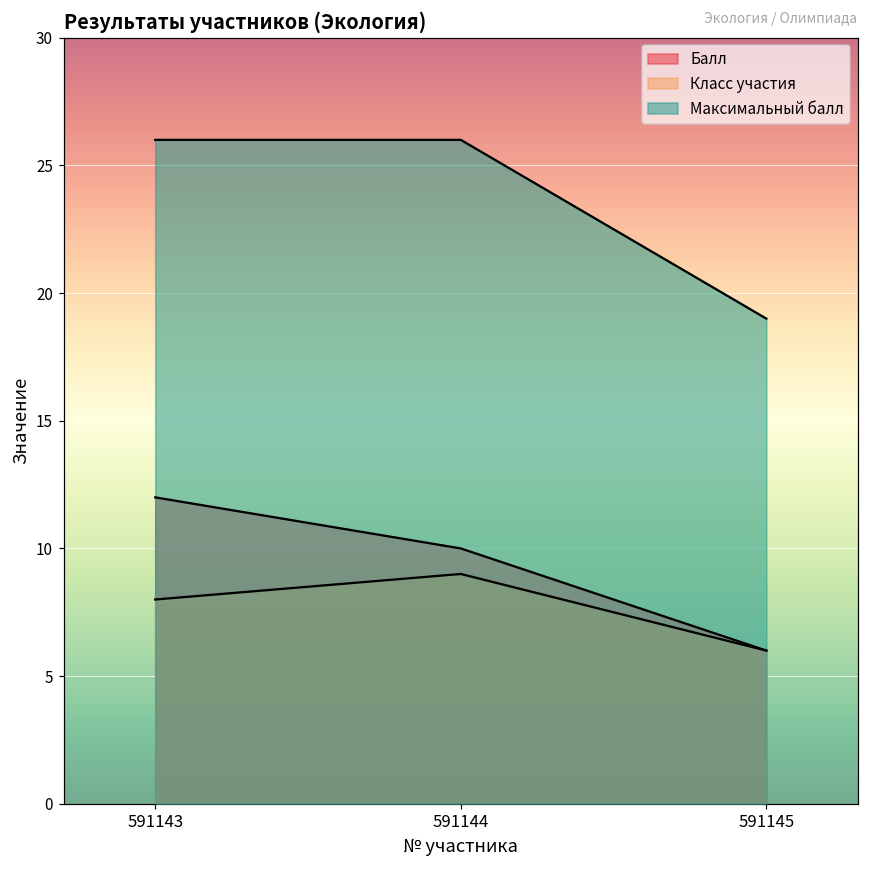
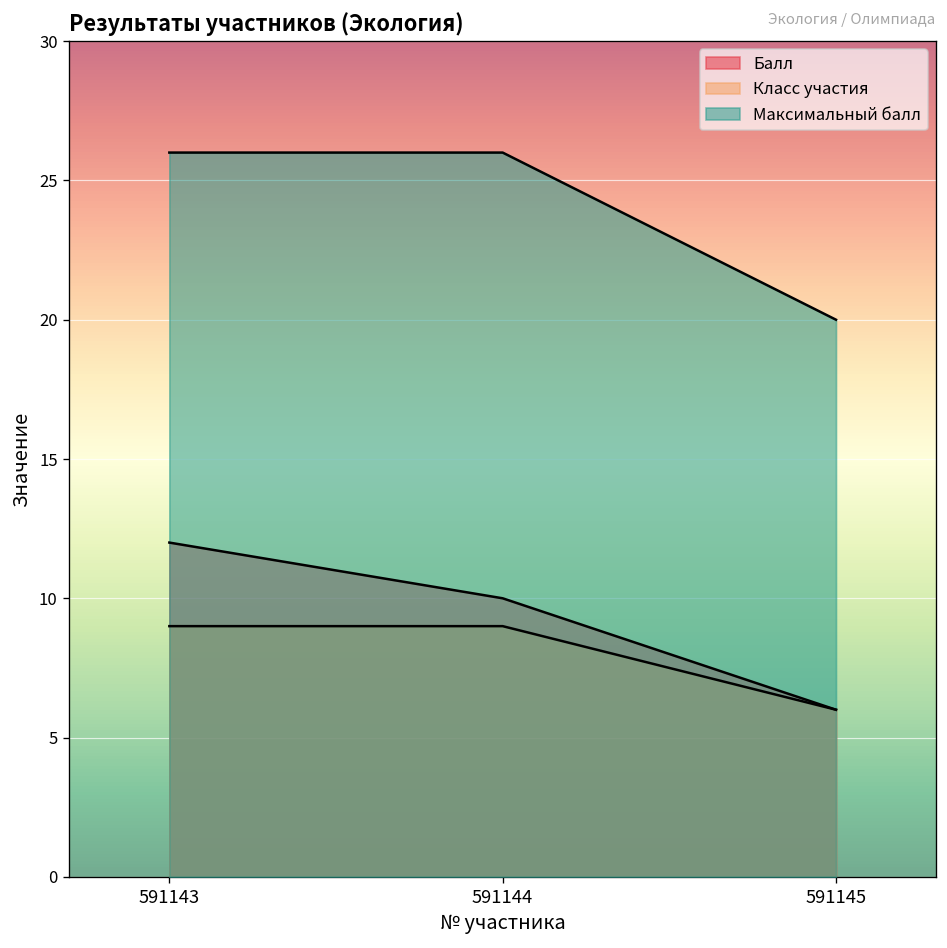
Класс участия, 591143: 8 -> 9
Максимальный балл, 591145: 19 -> 20
